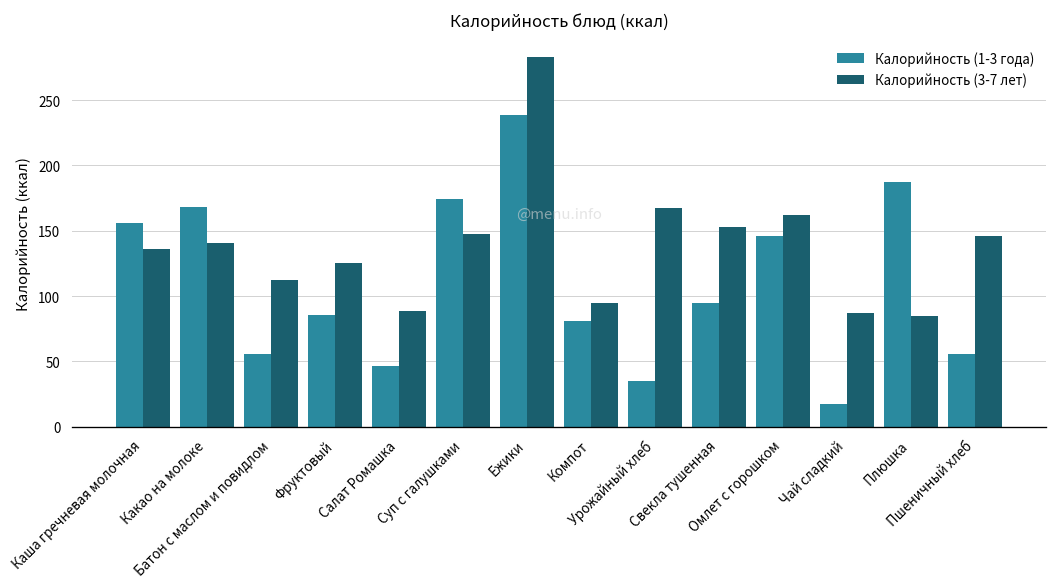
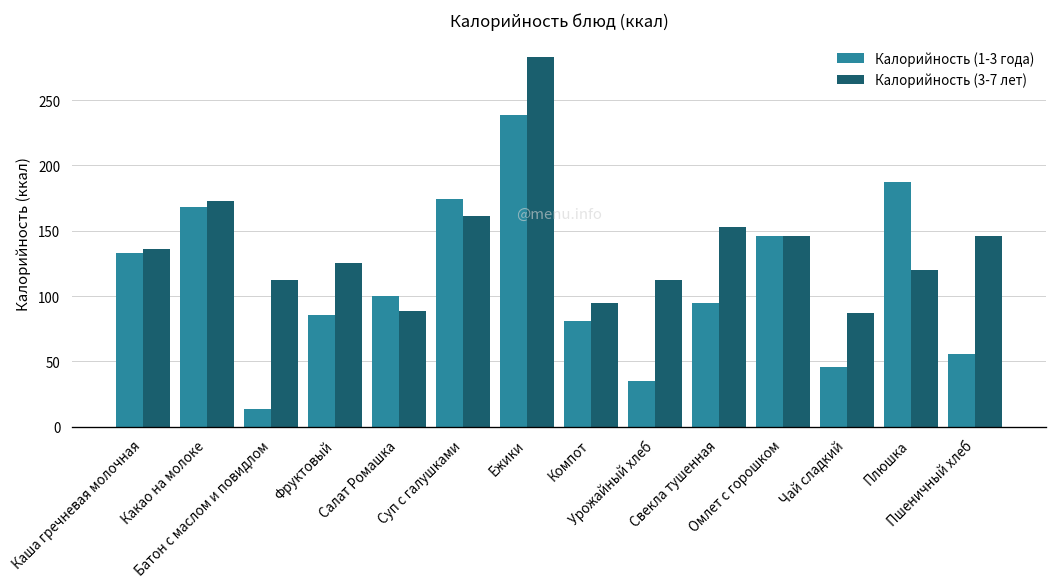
Калорийность (1-3 года), Каша гречневая молочная: 156 -> 133
Калорийность (3-7 лет), Какао на молоке: 141 -> 173
Калорийность (1-3 года), Батон с маслом и повидлом: 56 -> 13
Калорийность (1-3 года), Салат Ромашка: 47 -> 100
Калорийность (3-7 лет), Суп с галушками: 147 -> 161
Калорийность (3-7 лет), Урожайный хлеб: 167 -> 112
Калорийность (3-7 лет), Омлет с горошком: 162 -> 146
Калорийность (1-3 года), Чай сладкий: 18 -> 46
Калорийность (3-7 лет), Плюшка: 85 -> 120
